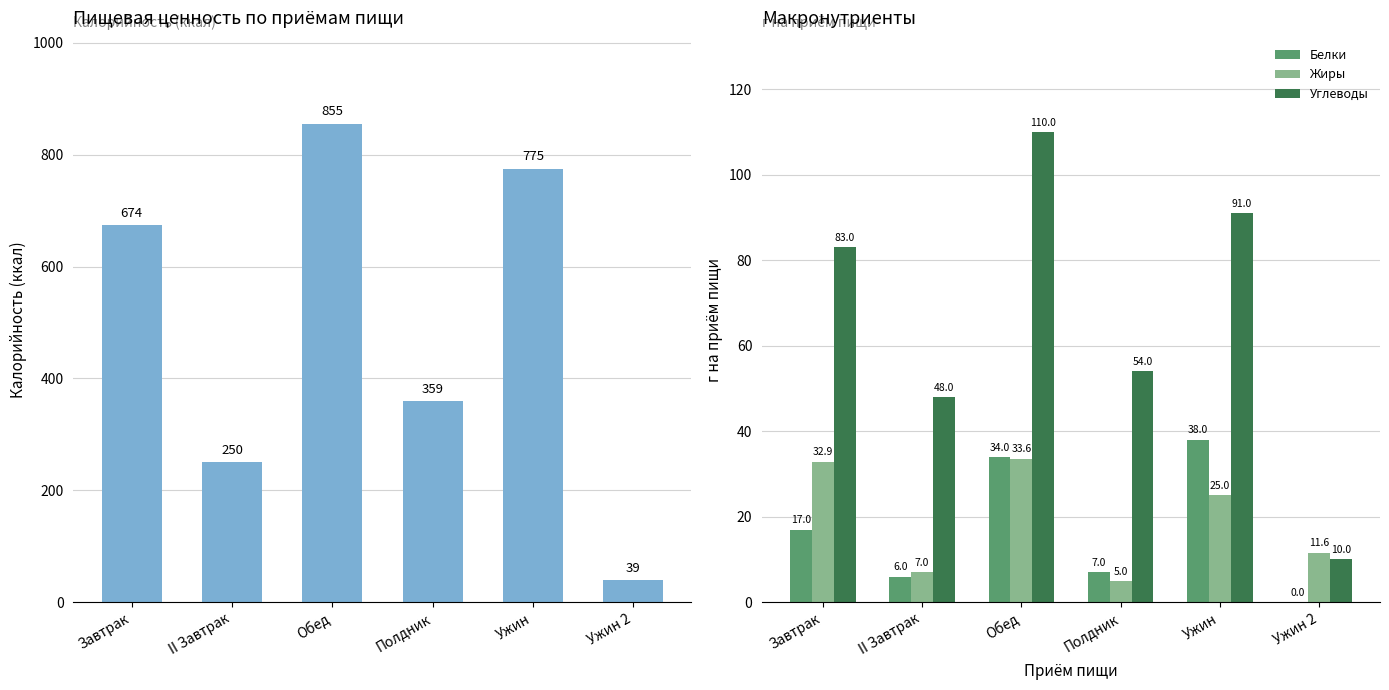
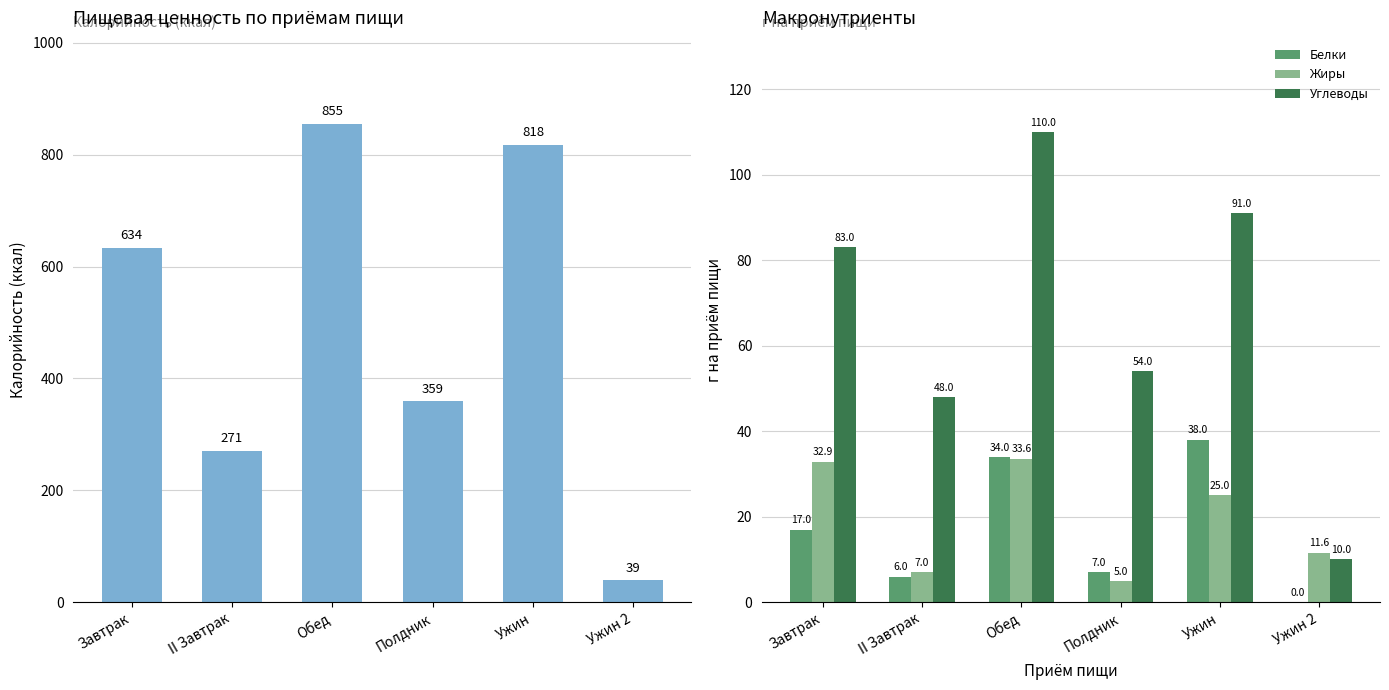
Пищевая ценность по приёмам пищи, Завтрак: 674 -> 634
Пищевая ценность по приёмам пищи, II Завтрак: 250 -> 271
Пищевая ценность по приёмам пищи, Ужин: 775 -> 818
